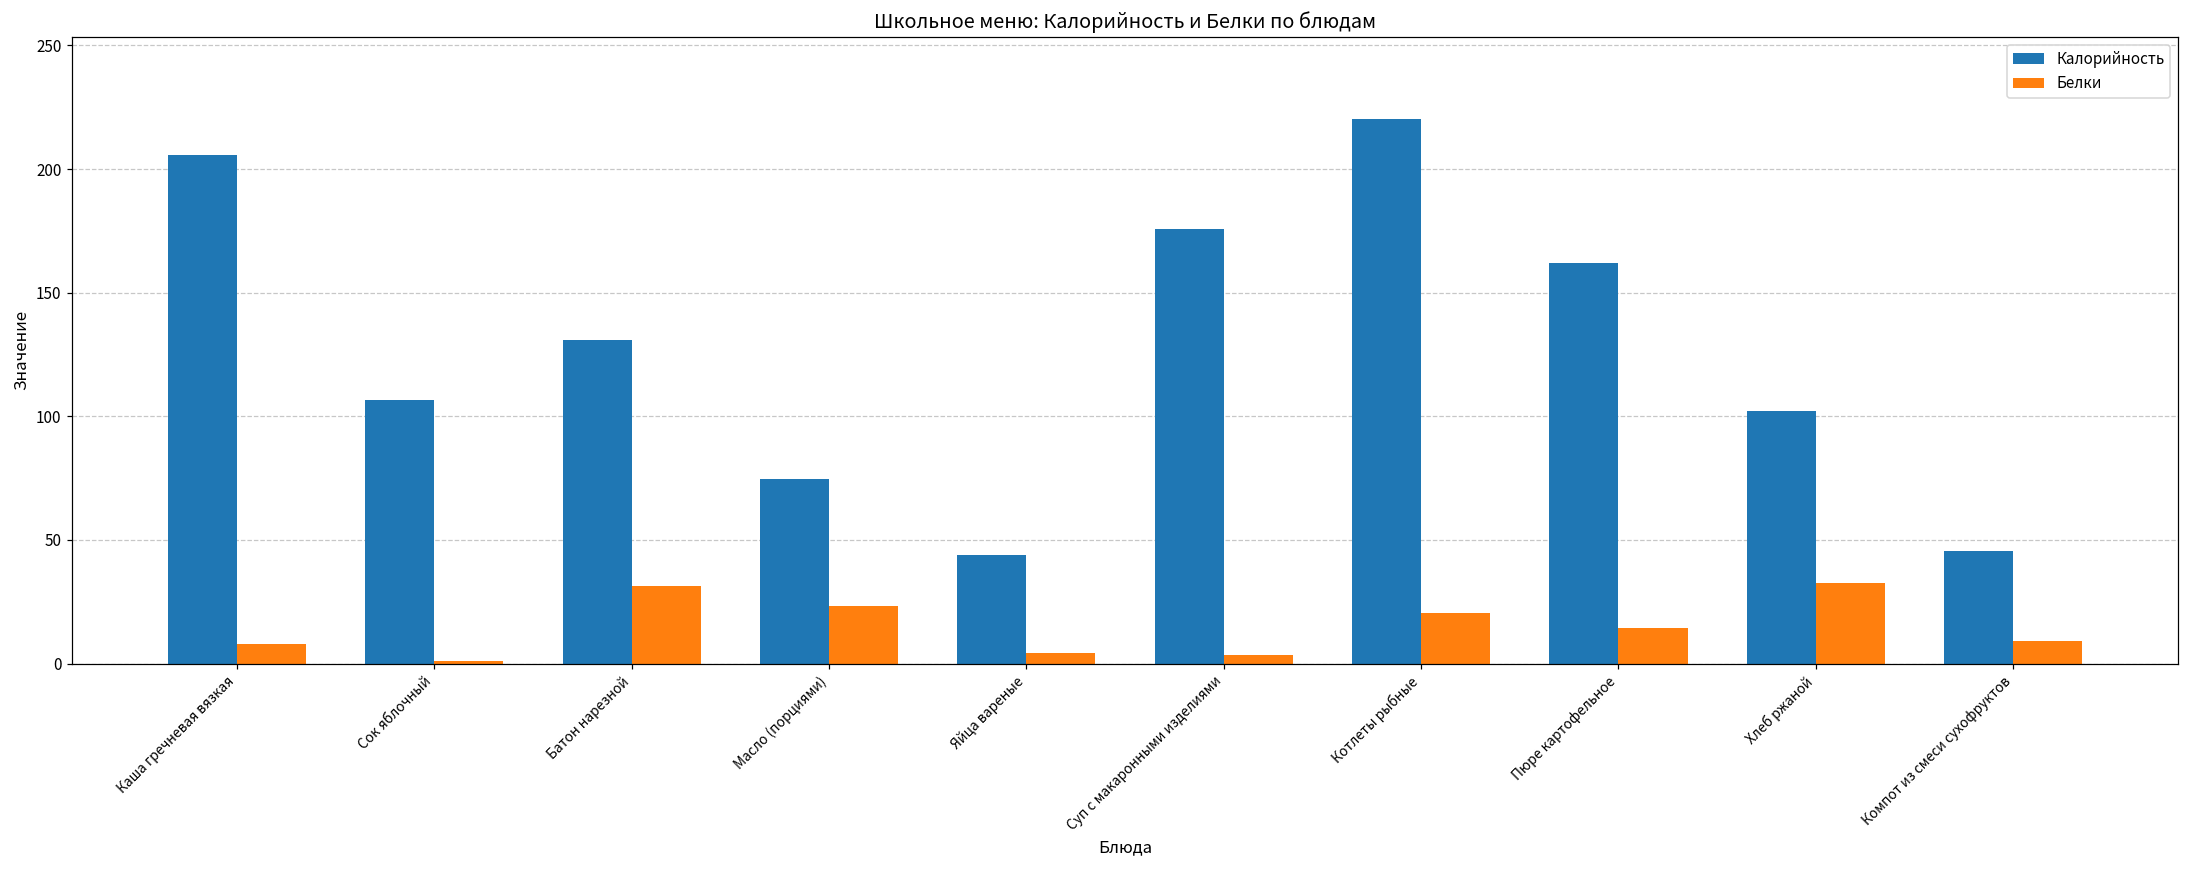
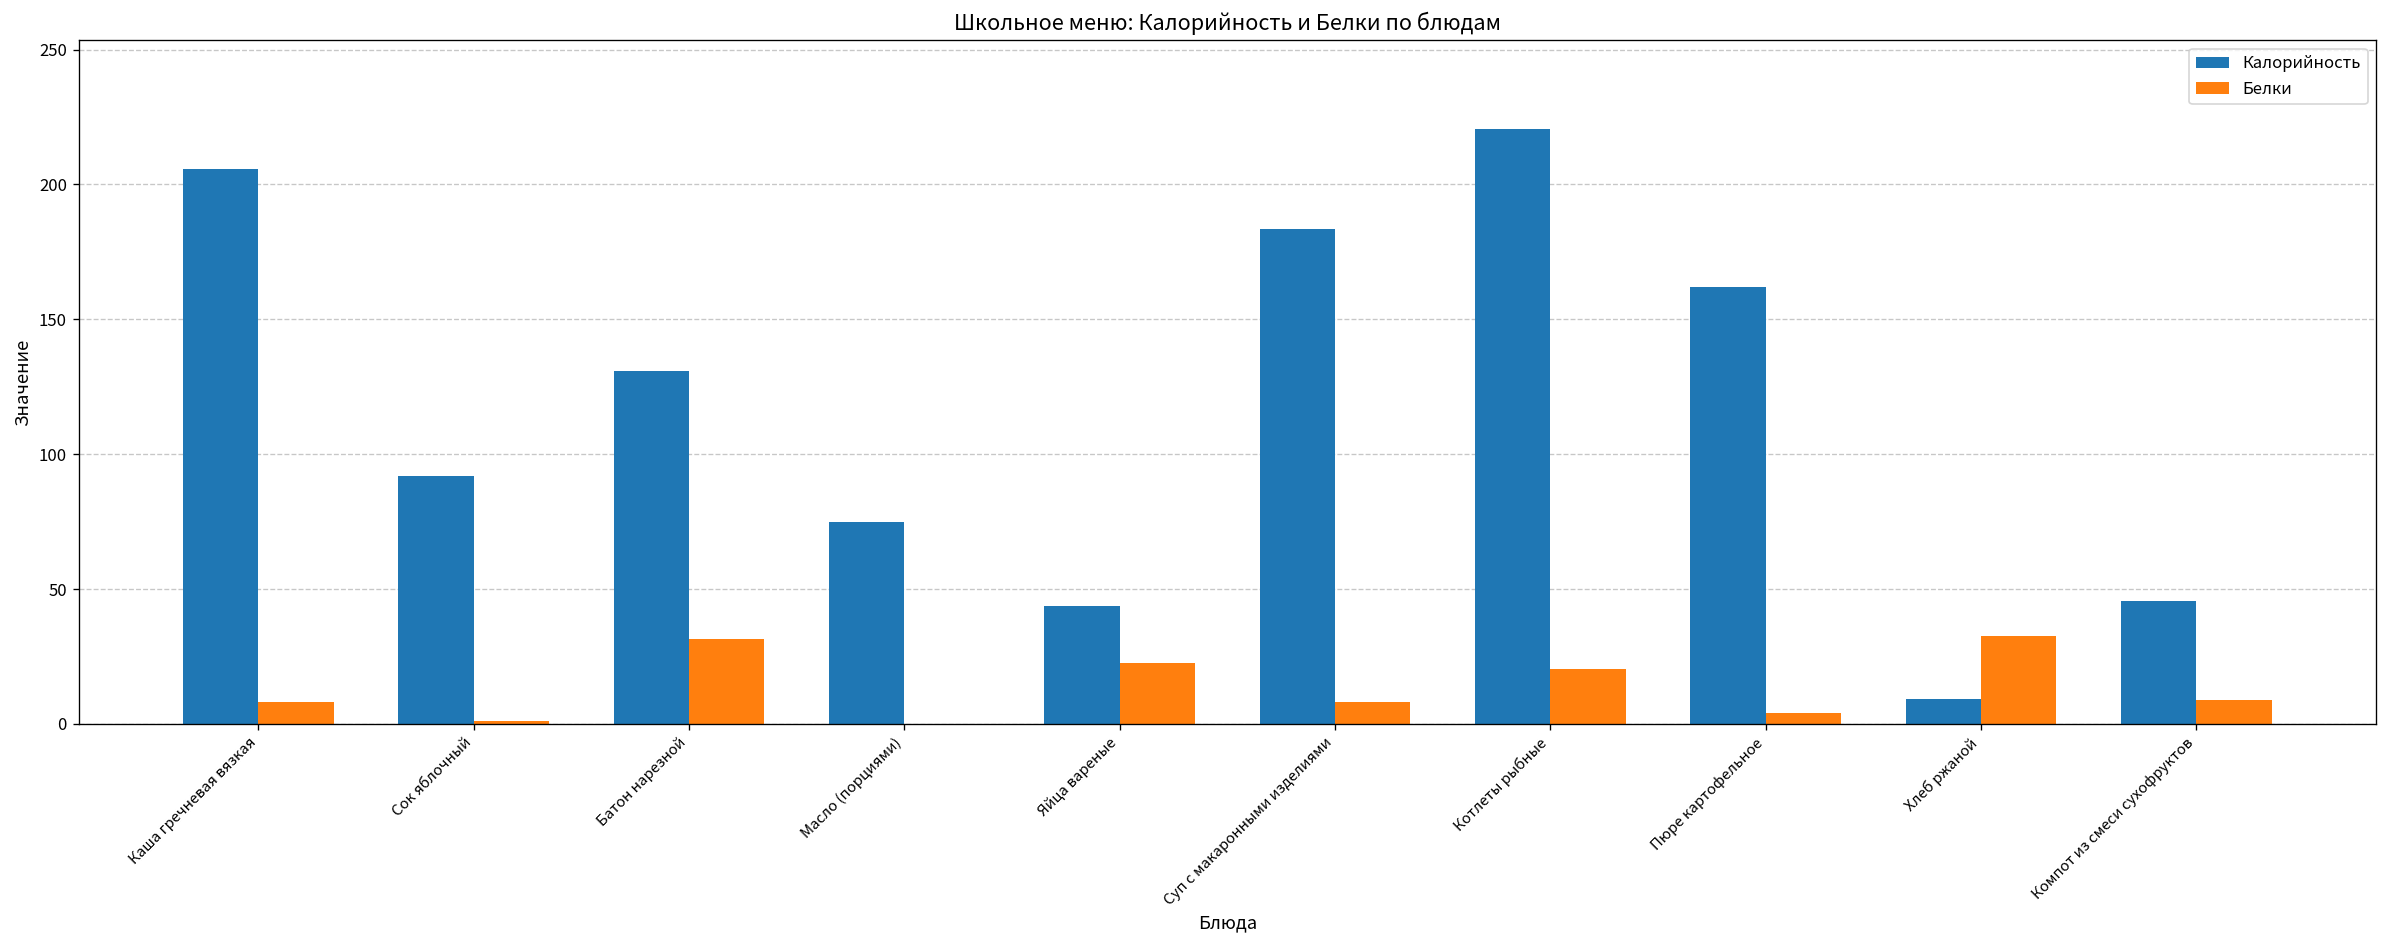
Калорийность, Сок яблочный: 107 -> 92
Белки, Масло (порциями): 23 -> 0
Белки, Яйца вареные: 4 -> 23
Калорийность, Суп с макаронными изделиями: 176 -> 184
Белки, Суп с макаронными изделиями: 3 -> 8
Белки, Пюре картофельное: 14 -> 4
Калорийность, Хлеб ржаной: 102 -> 9
